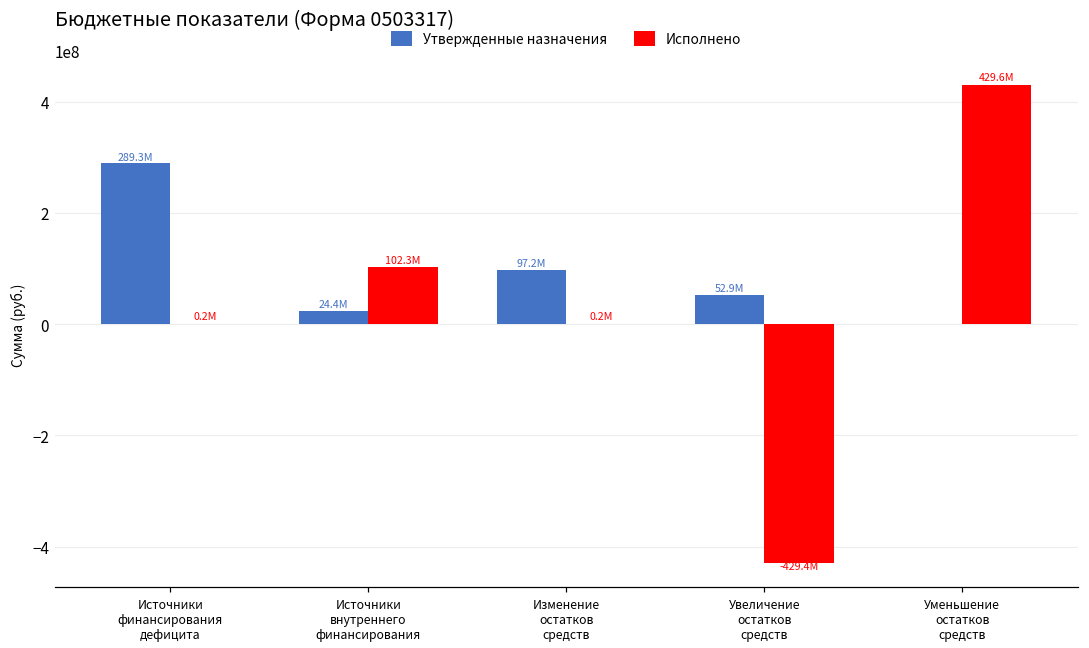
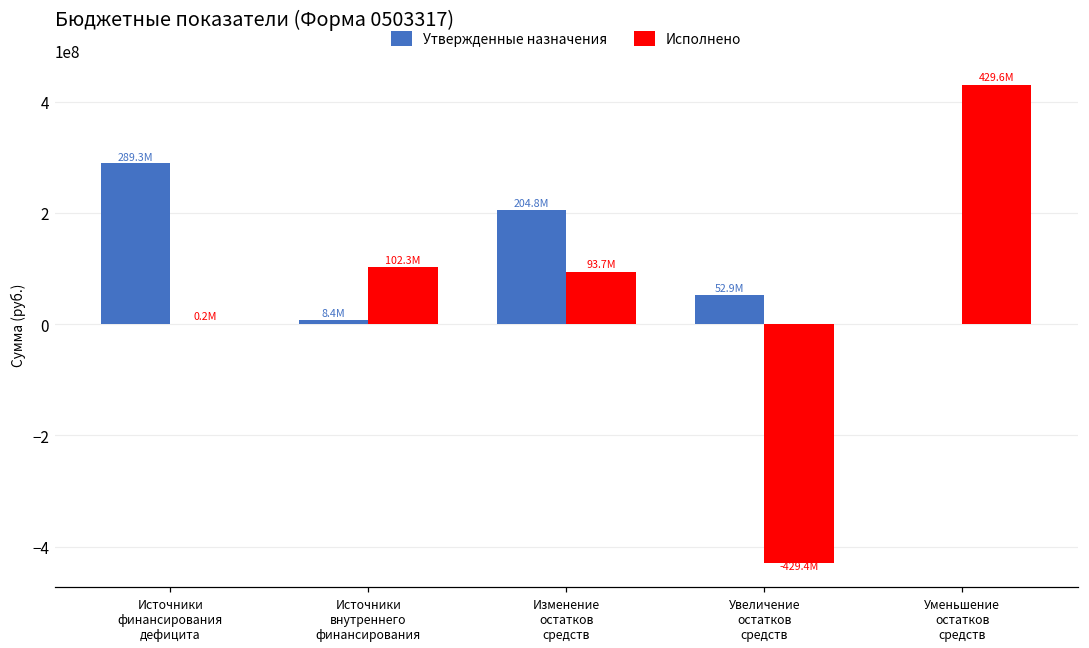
Утвержденные назначения, Источники внутреннего финансирования: 24.4M -> 8.4M
Утвержденные назначения, Изменение остатков средств: 97.2M -> 204.8M
Исполнено, Изменение остатков средств: 0.2M -> 93.7M
